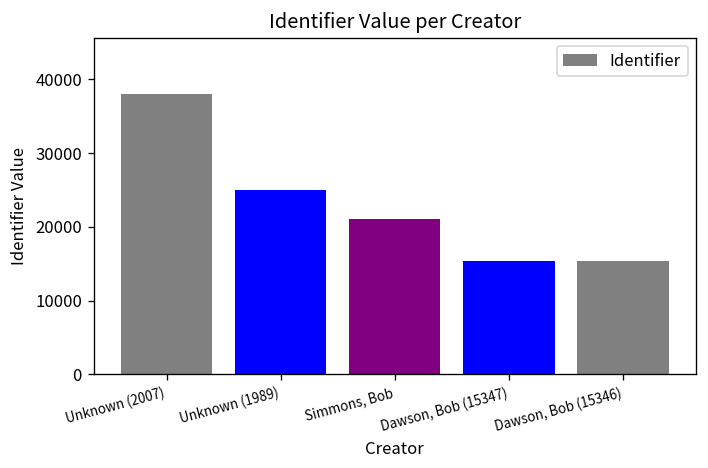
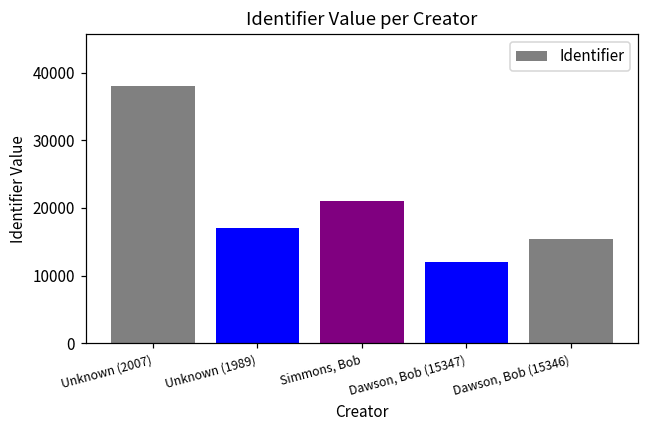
Unknown (1989): 25000 -> 17000
Dawson, Bob (15347): 15000 -> 12000
